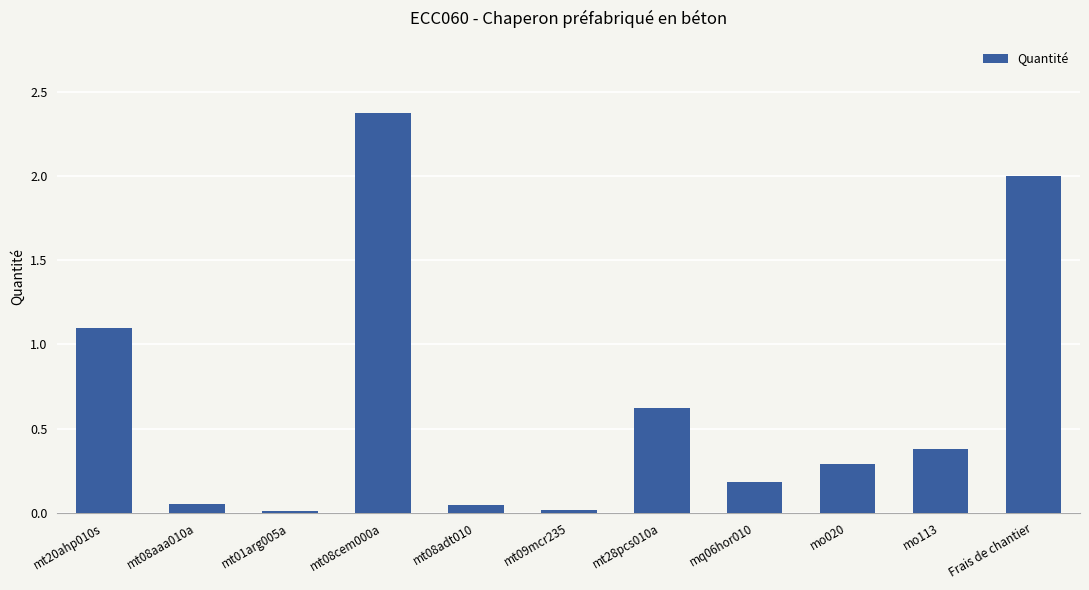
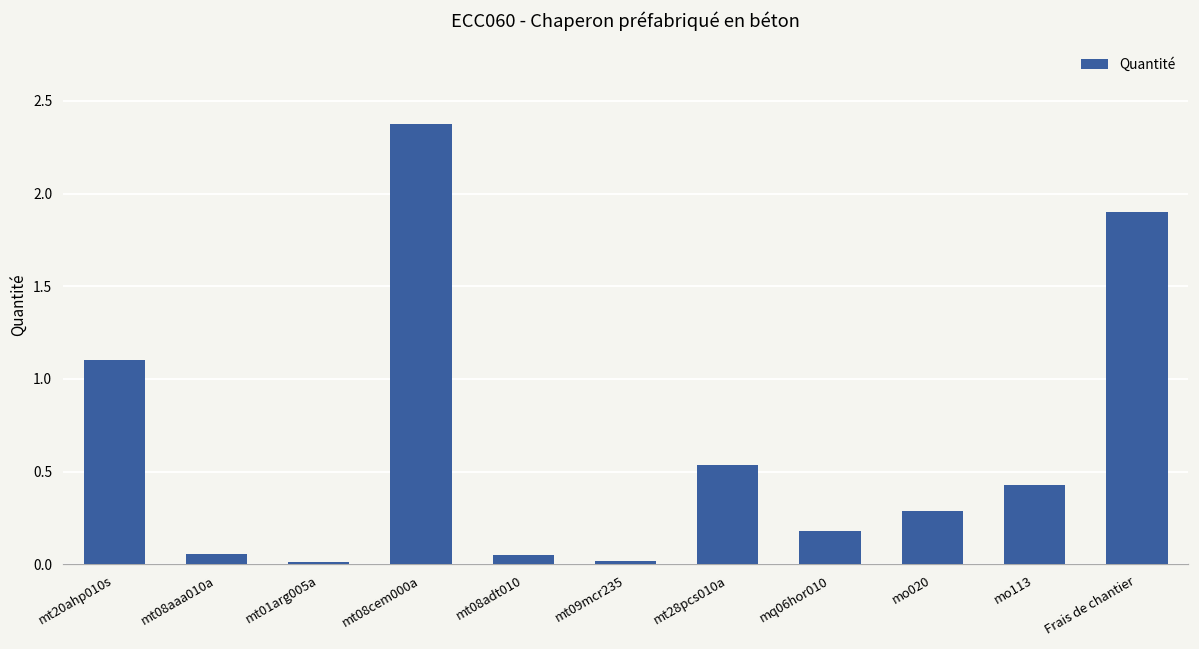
mt28pcs010a: 0.63 -> 0.54
mo113: 0.38 -> 0.43
Frais de chantier: 2.0 -> 1.9
